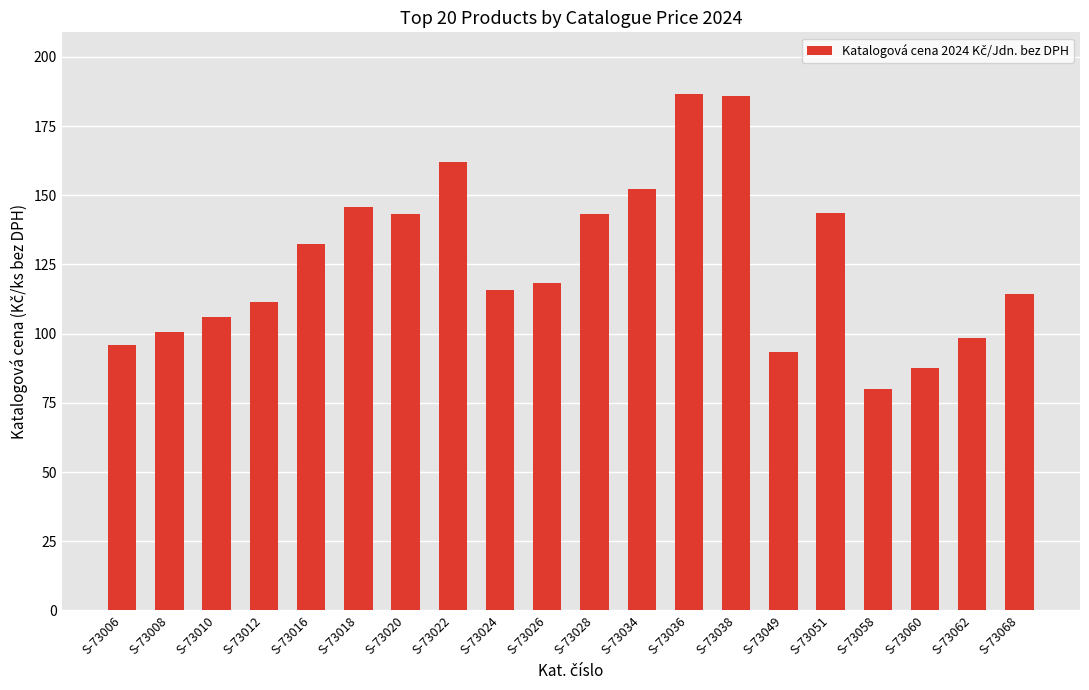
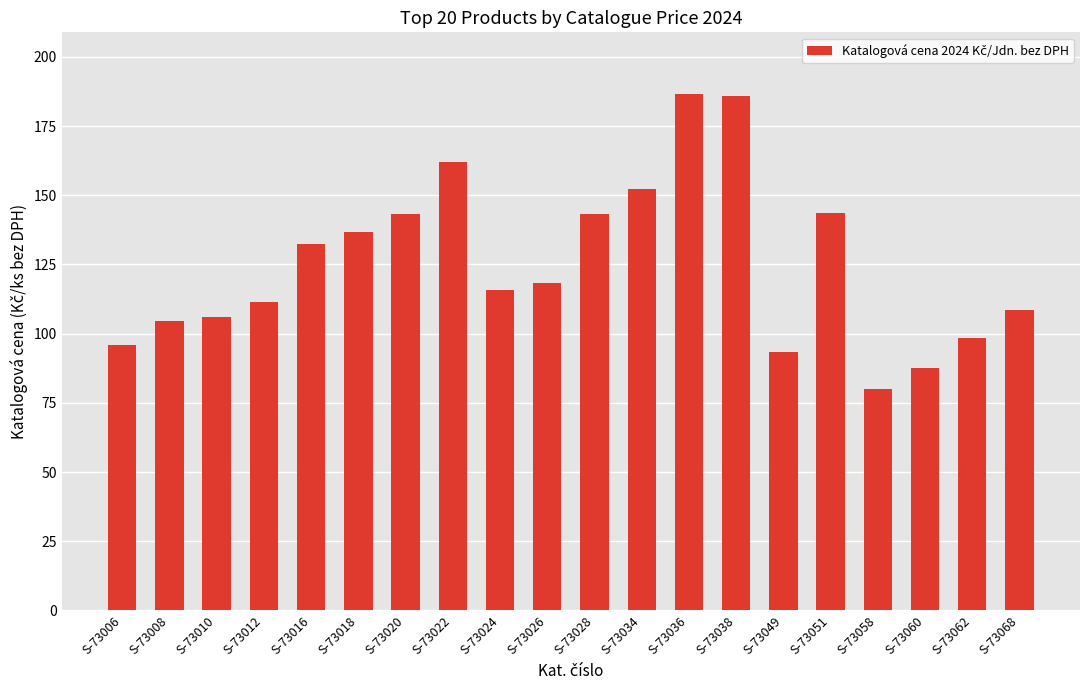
S-73008: 101 -> 105
S-73018: 146 -> 137
S-73068: 114 -> 109
